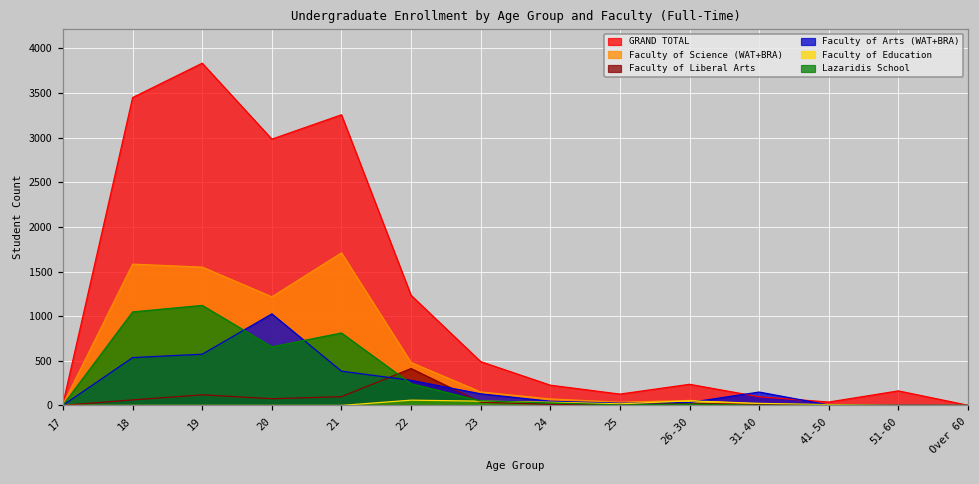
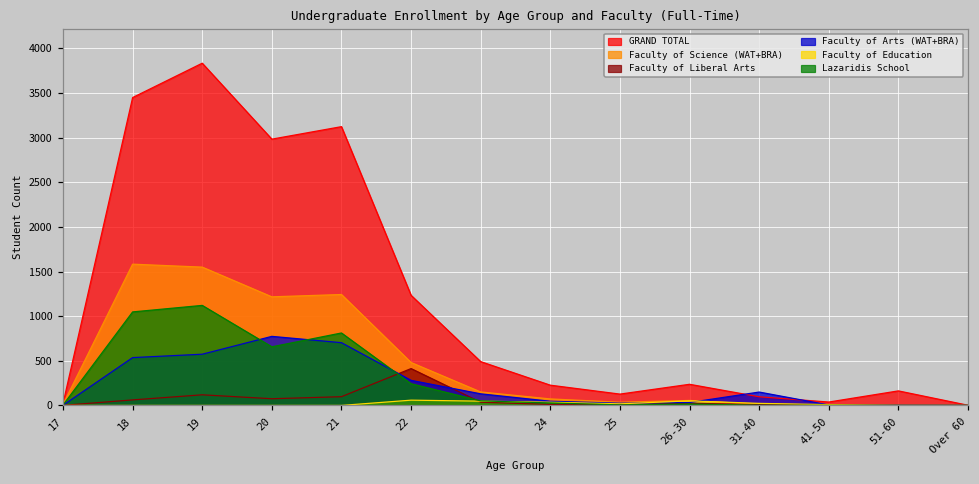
Faculty of Arts (WAT+BRA), 20: 1000 -> 800
GRAND TOTAL, 21: 3300 -> 3100
Faculty of Science (WAT+BRA), 21: 1700 -> 1200
Faculty of Arts (WAT+BRA), 21: 400 -> 700
